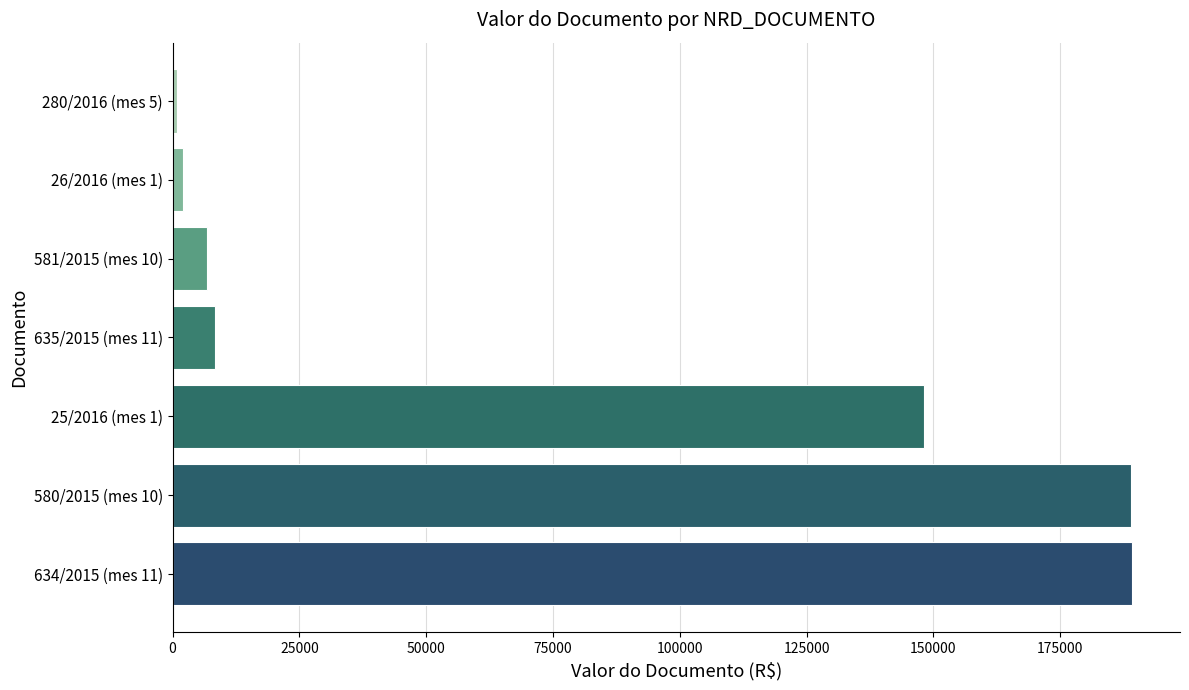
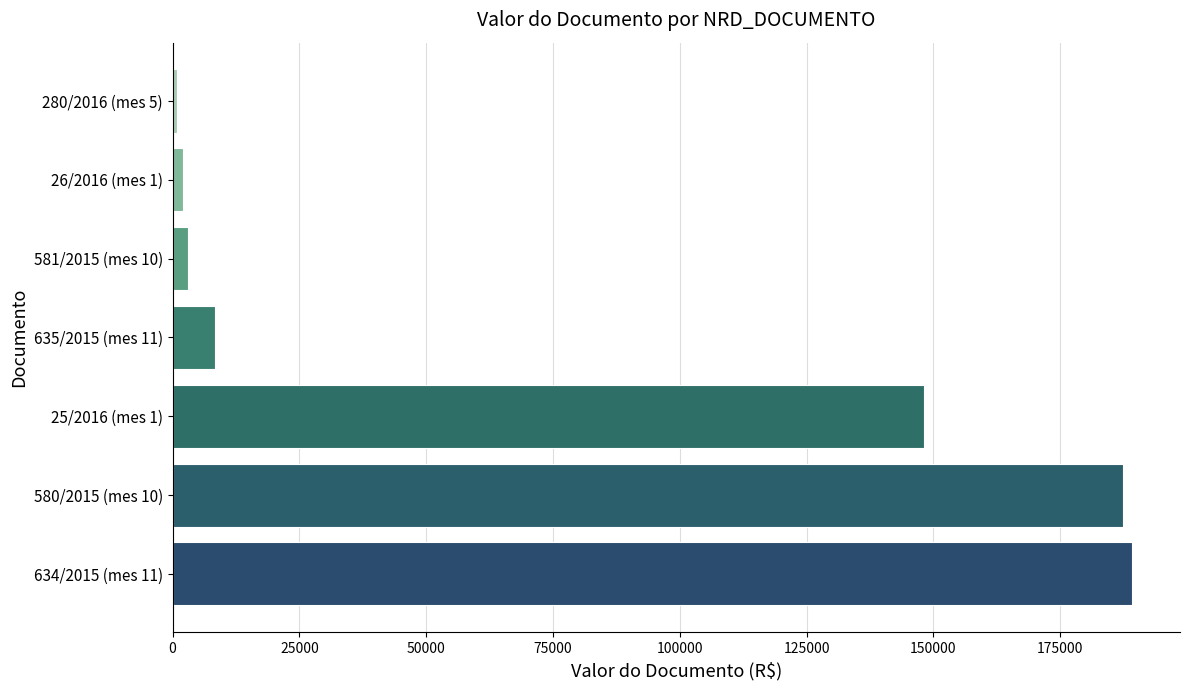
581/2015 (mes 10): 7000 -> 3000
580/2015 (mes 10): 189000 -> 187000
